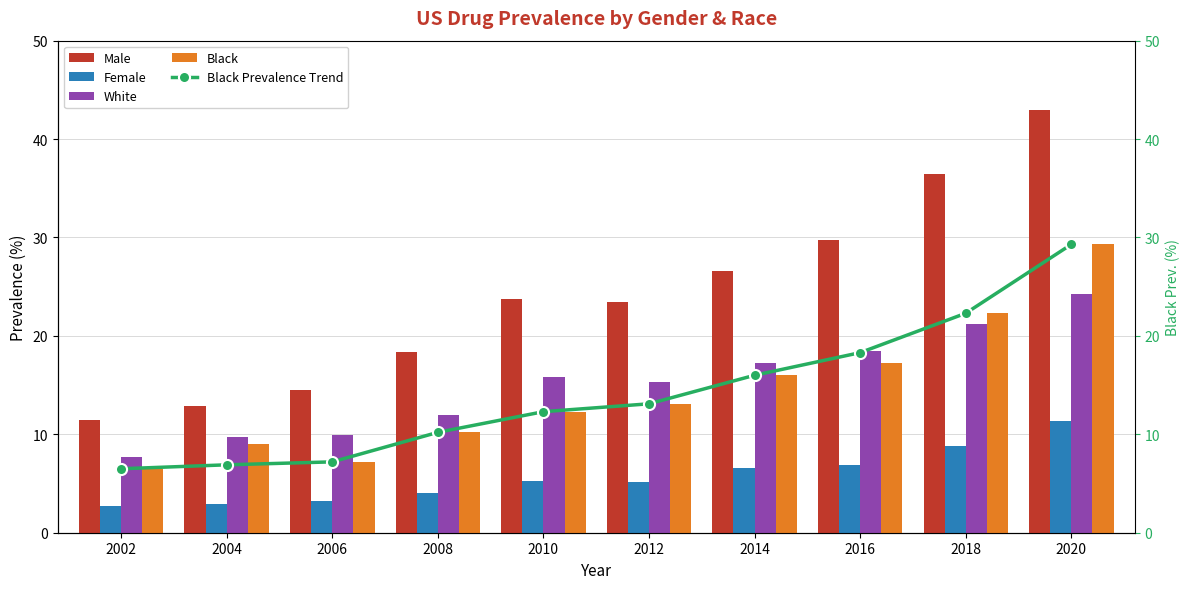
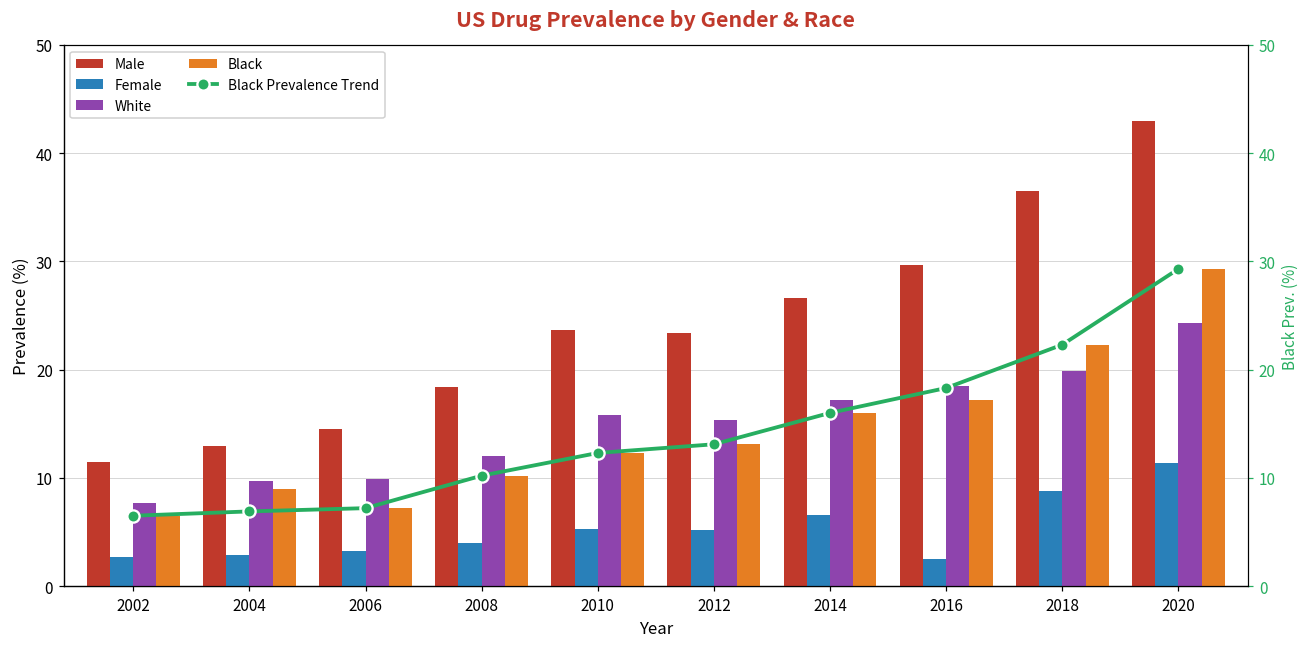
Female, 2016: 7 -> 3
White, 2018: 21 -> 20
